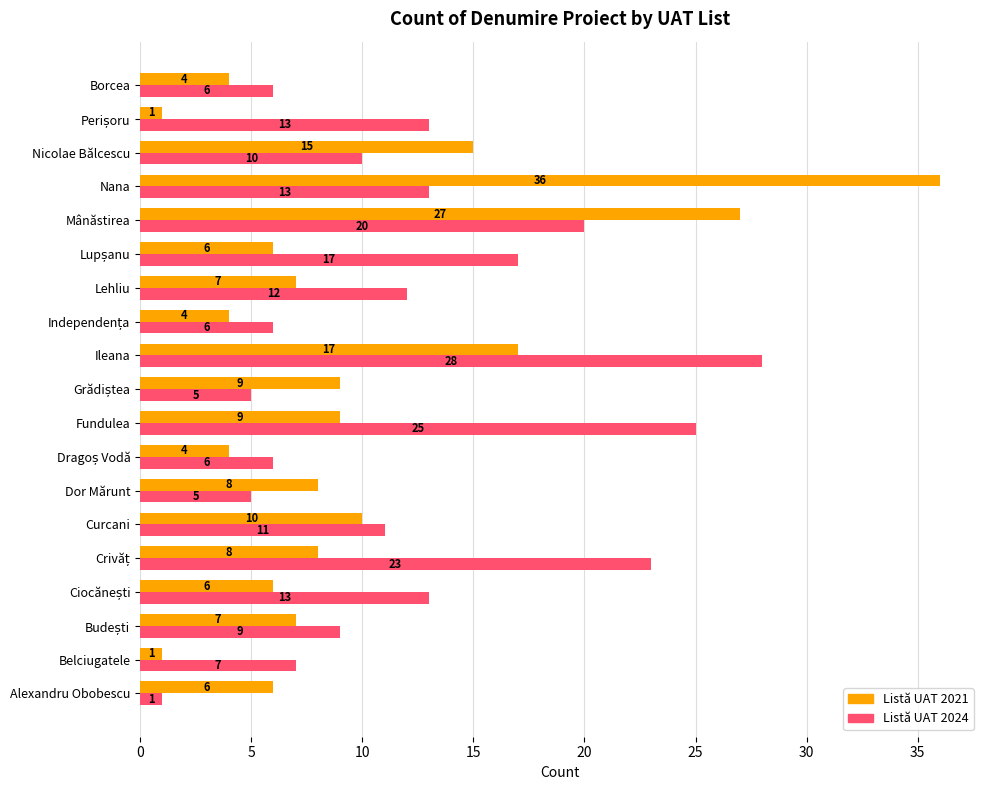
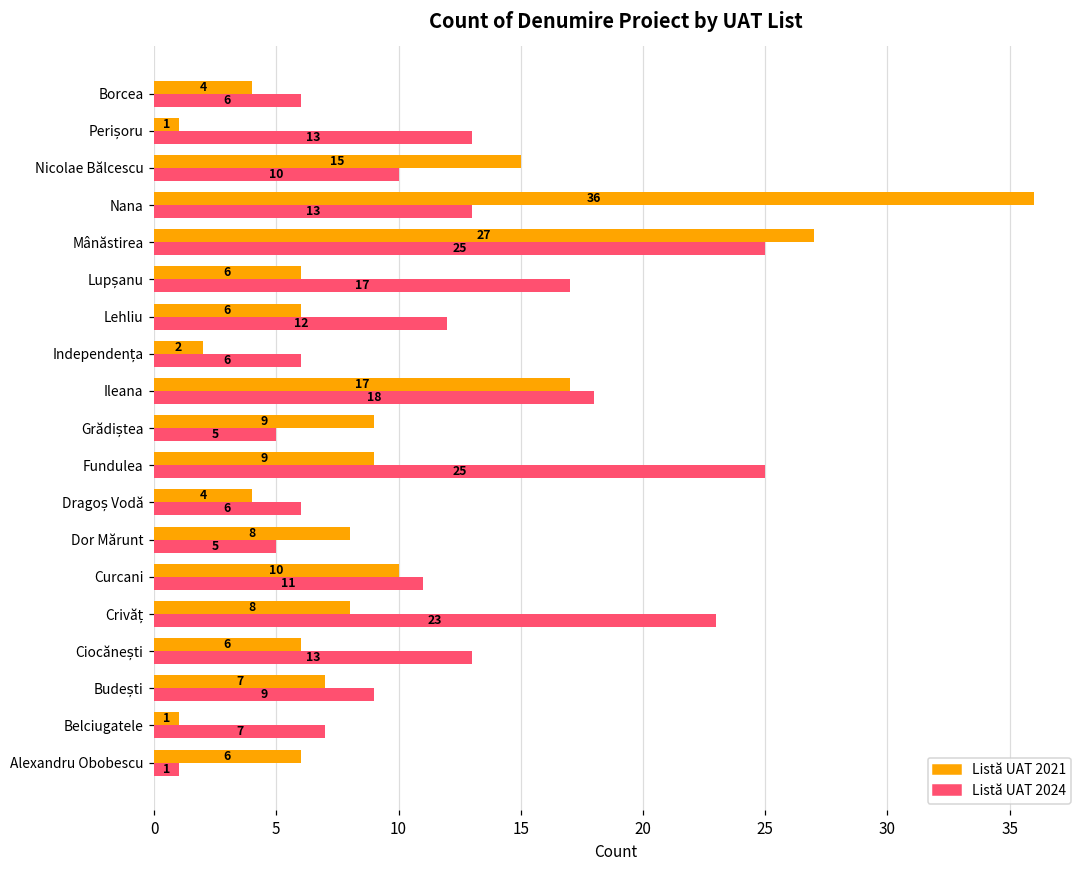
Listă UAT 2024, Mânăstirea: 20 -> 25
Listă UAT 2021, Lehliu: 7 -> 6
Listă UAT 2021, Independența: 4 -> 2
Listă UAT 2024, Ileana: 28 -> 18
